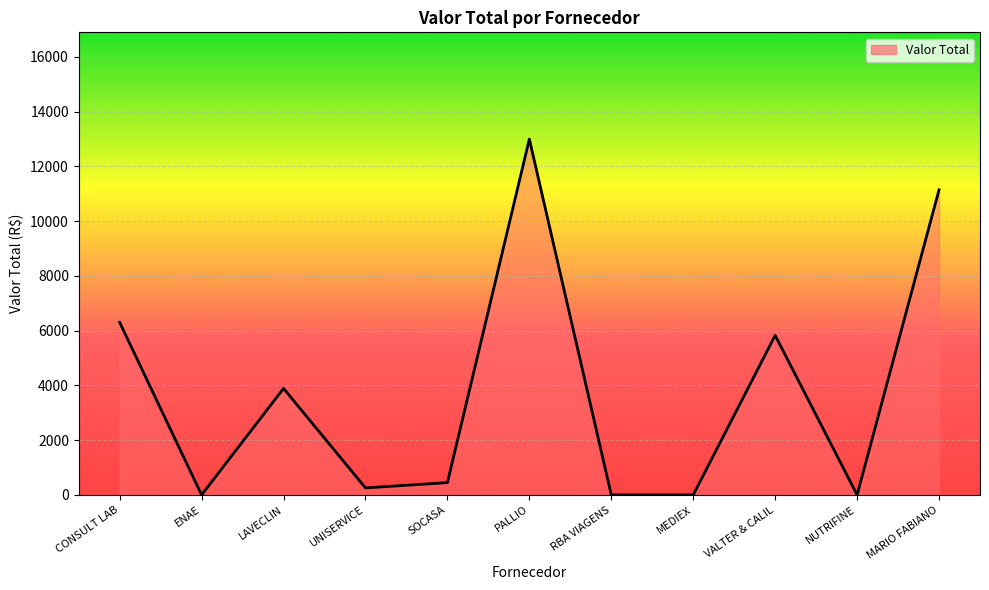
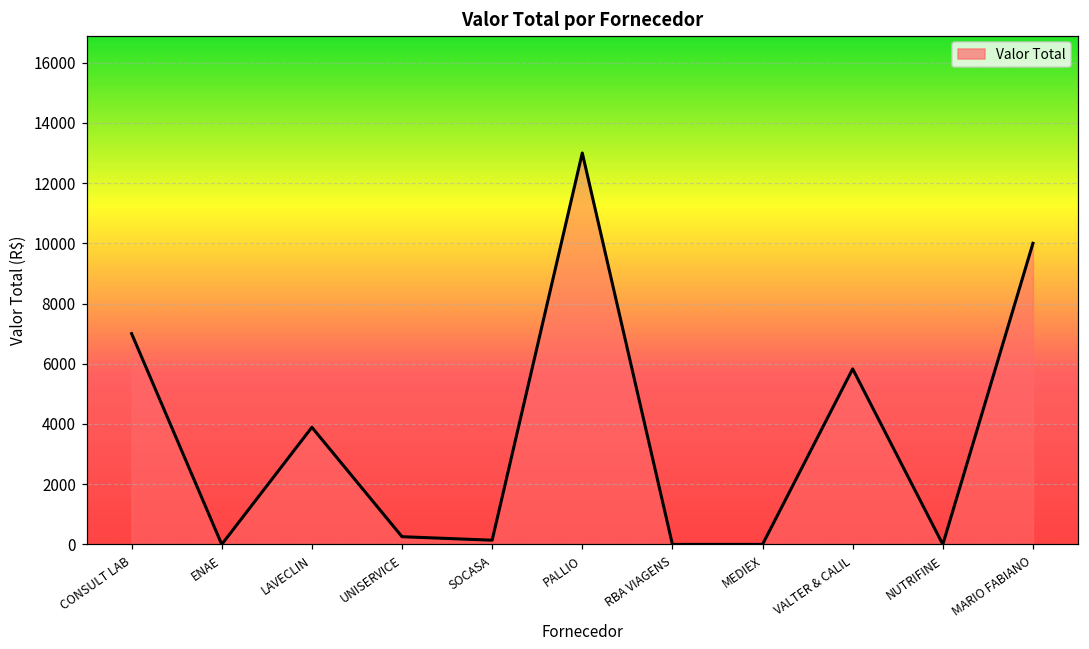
CONSULT LAB: 6300 -> 7000
SOCASA: 500 -> 100
MARIO FABIANO: 11100 -> 10000
